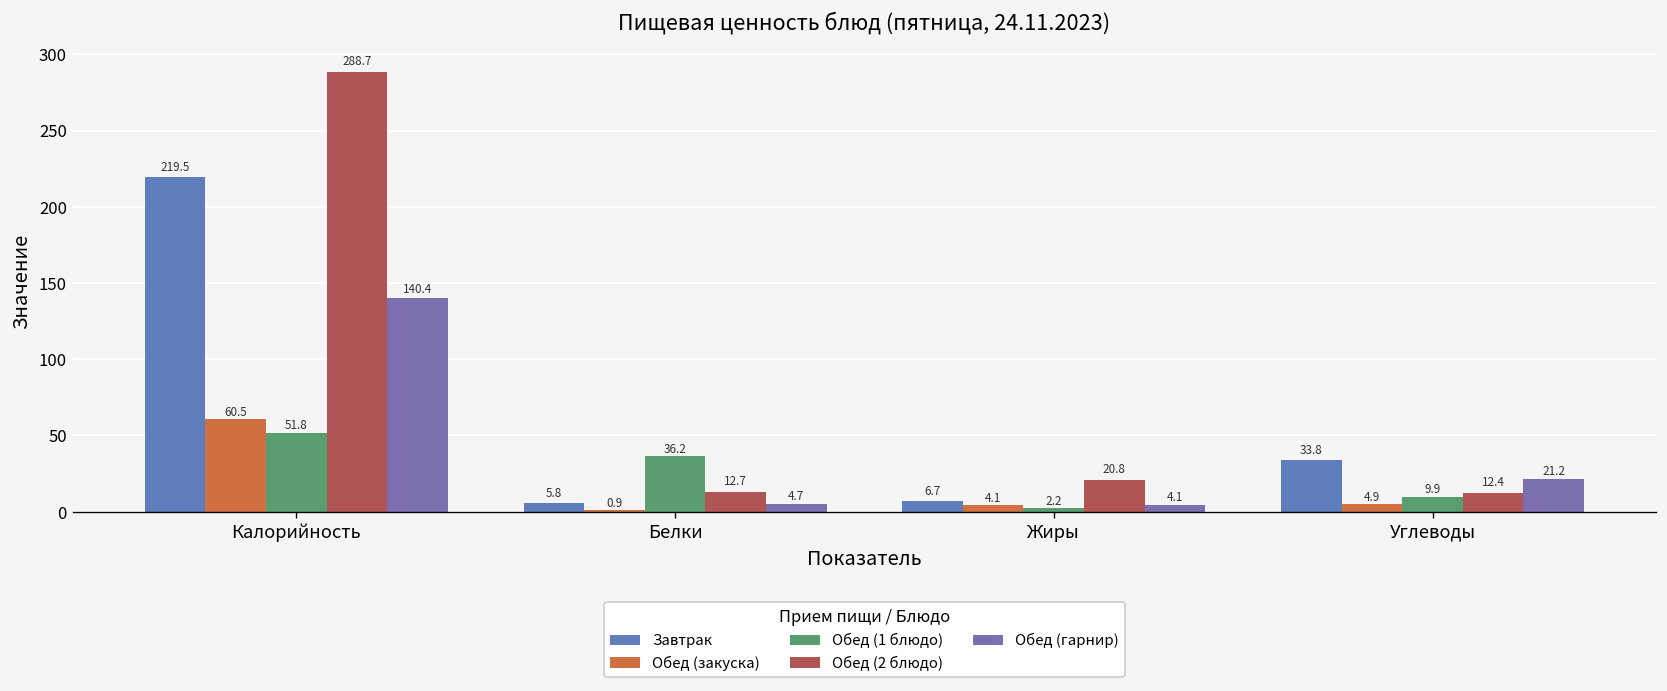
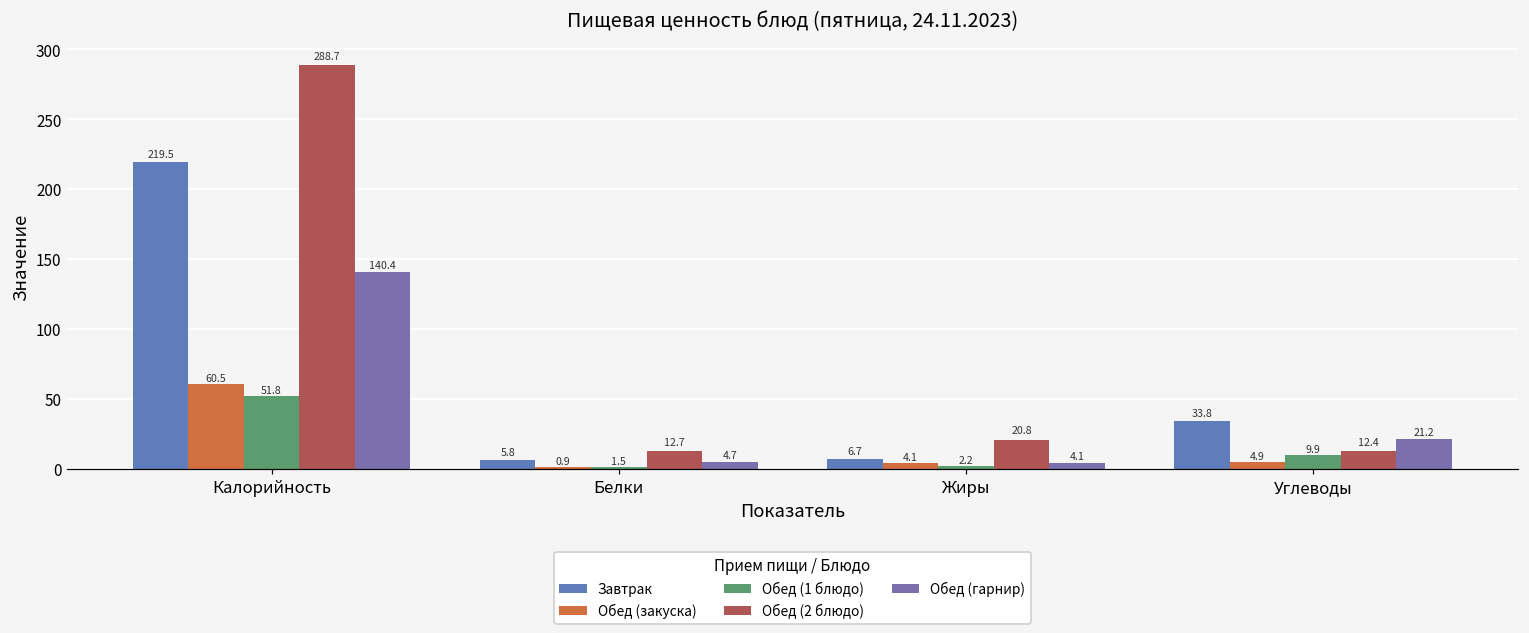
Обед (1 блюдо), Белки: 36.2 -> 1.5
